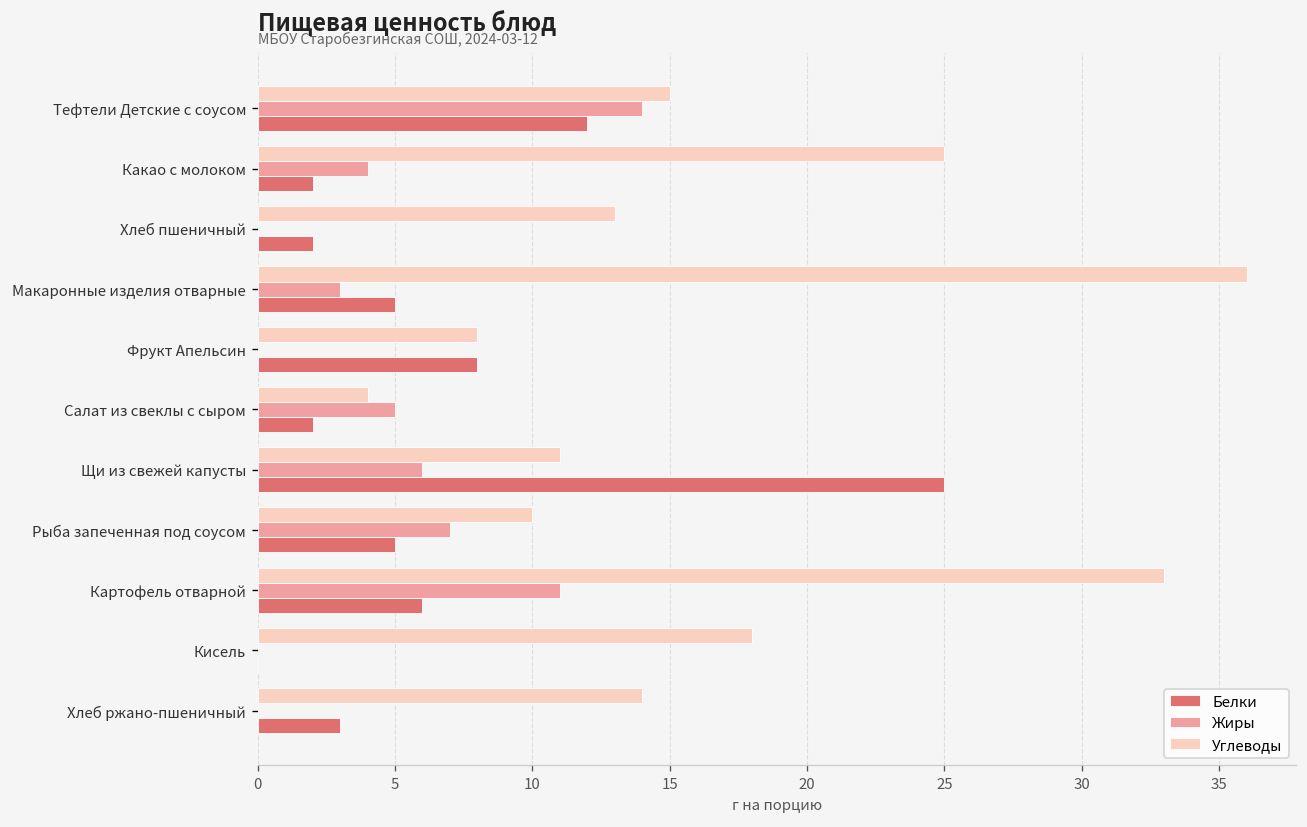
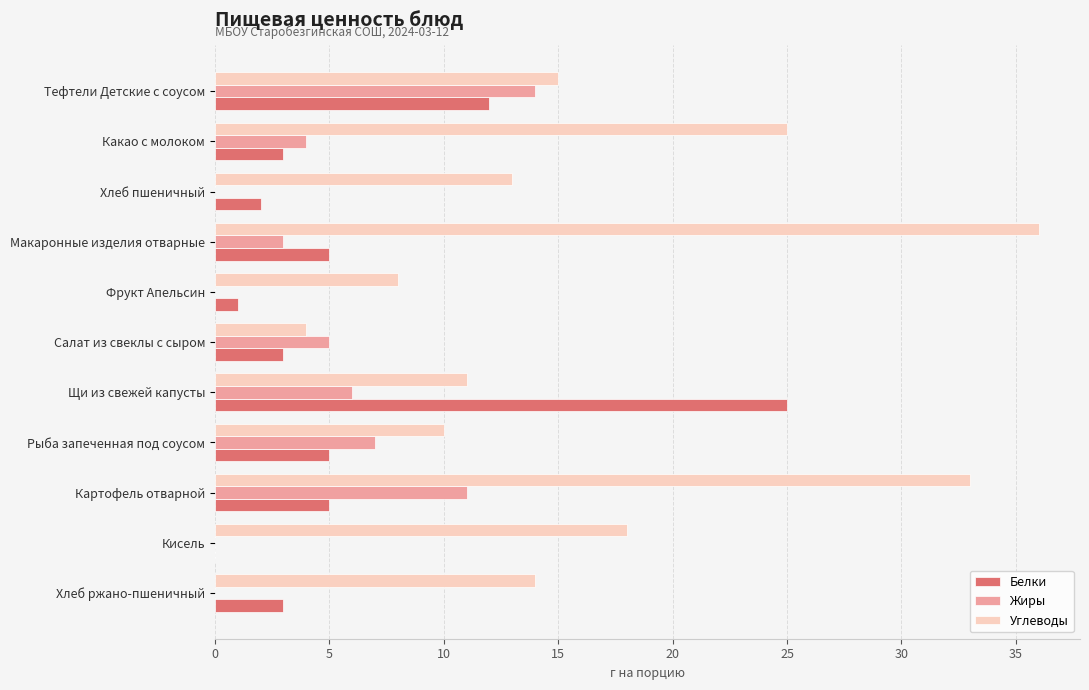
Белки, Какао с молоком: 2 -> 3
Белки, Фрукт Апельсин: 8 -> 1
Белки, Салат из свеклы с сыром: 2 -> 3
Белки, Картофель отварной: 6 -> 5
